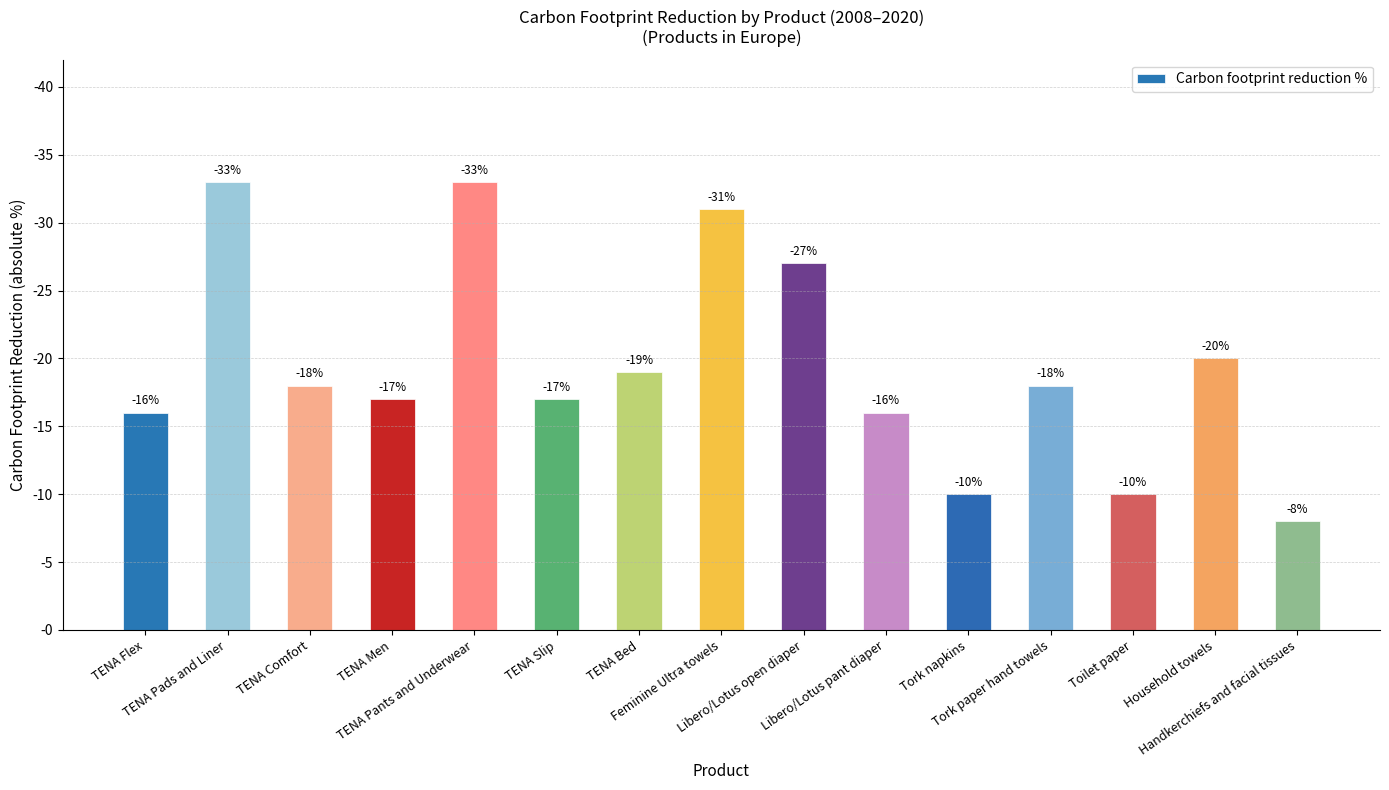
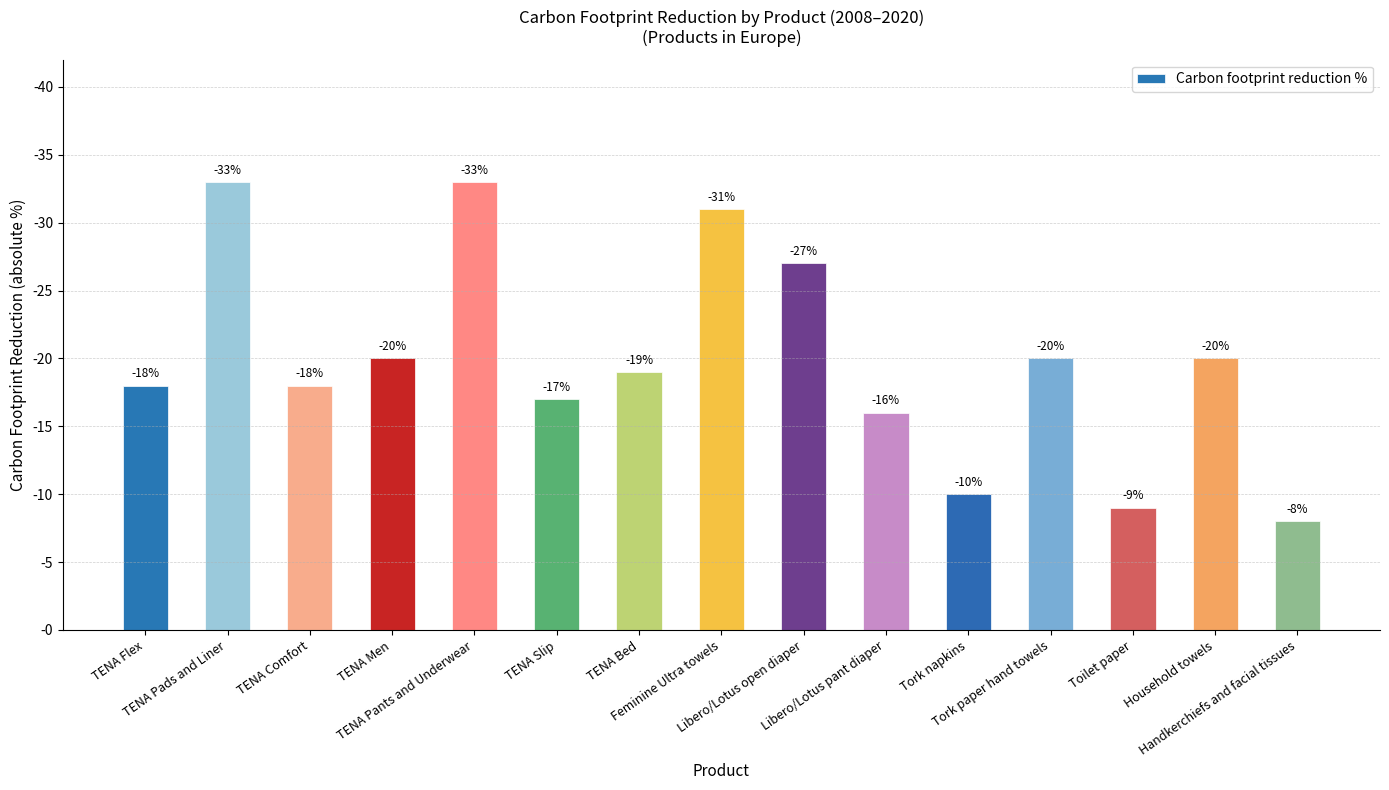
TENA Flex: -16% -> -18%
TENA Men: -17% -> -20%
Tork paper hand towels: -18% -> -20%
Toilet paper: -10% -> -9%
